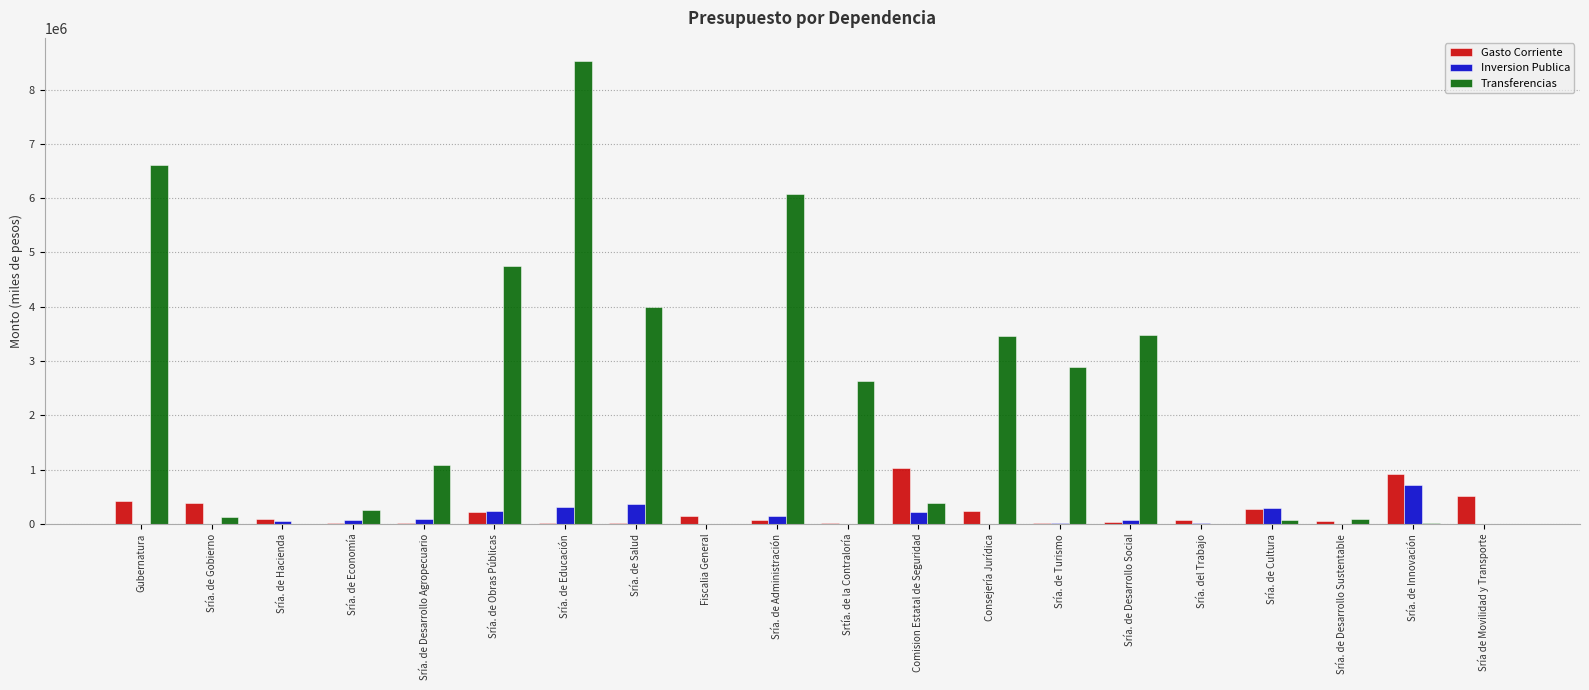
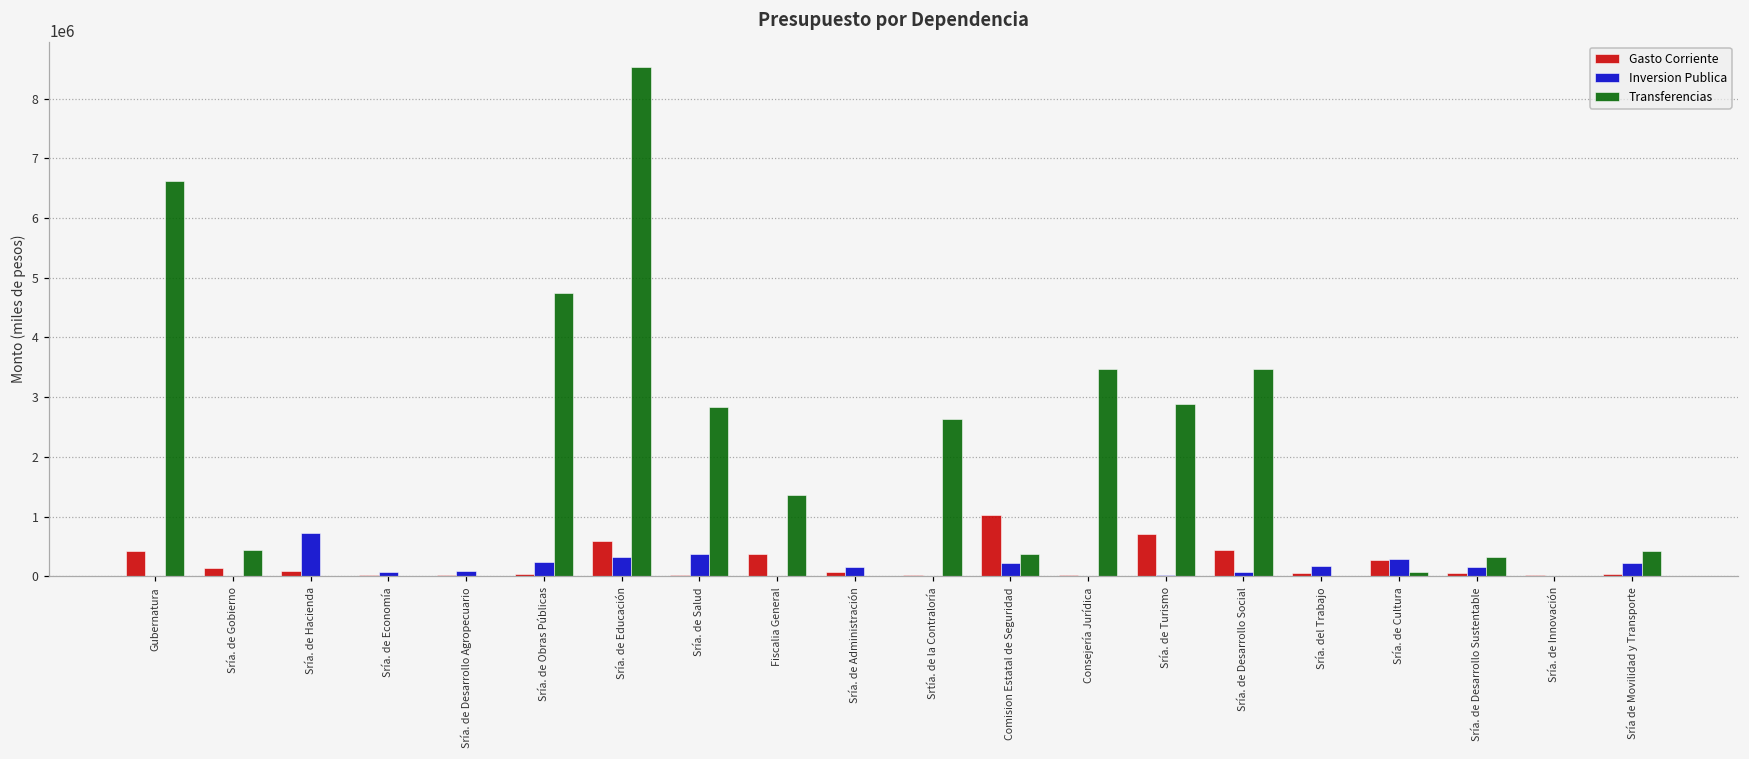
Gasto Corriente, Sría. de Gobierno: 400000 -> 100000
Transferencias, Sría. de Gobierno: 100000 -> 400000
Inversion Publica, Sría. de Hacienda: 100000 -> 700000
Transferencias, Sría. de Economía: 300000 -> 0
Transferencias, Sría. de Desarrollo Agropecuario: 1100000 -> 0
Gasto Corriente, Sría. de Obras Públicas: 200000 -> 0
Gasto Corriente, Sría. de Educación: 0 -> 600000
Transferencias, Sría. de Salud: 4000000 -> 2800000
Gasto Corriente, Fiscalia General: 100000 -> 400000
Transferencias, Fiscalia General: 0 -> 1400000
Transferencias, Sría. de Administración: 6100000 -> 0
Gasto Corriente, Consejería Jurídica: 200000 -> 0
Gasto Corriente, Sría. de Turismo: 0 -> 700000
Gasto Corriente, Sría. de Desarrollo Social: 0 -> 400000
Inversion Publica, Sría. del Trabajo: 0 -> 200000
Inversion Publica, Sría. de Desarrollo Sustentable: 0 -> 200000
Transferencias, Sría. de Desarrollo Sustentable: 100000 -> 300000
Gasto Corriente, Sría. de Innovación: 900000 -> 0
Inversion Publica, Sría. de Innovación: 700000 -> 0
Gasto Corriente, Sría de Movilidad y Transporte: 500000 -> 0
Inversion Publica, Sría de Movilidad y Transporte: 0 -> 200000
Transferencias, Sría de Movilidad y Transporte: 0 -> 400000
